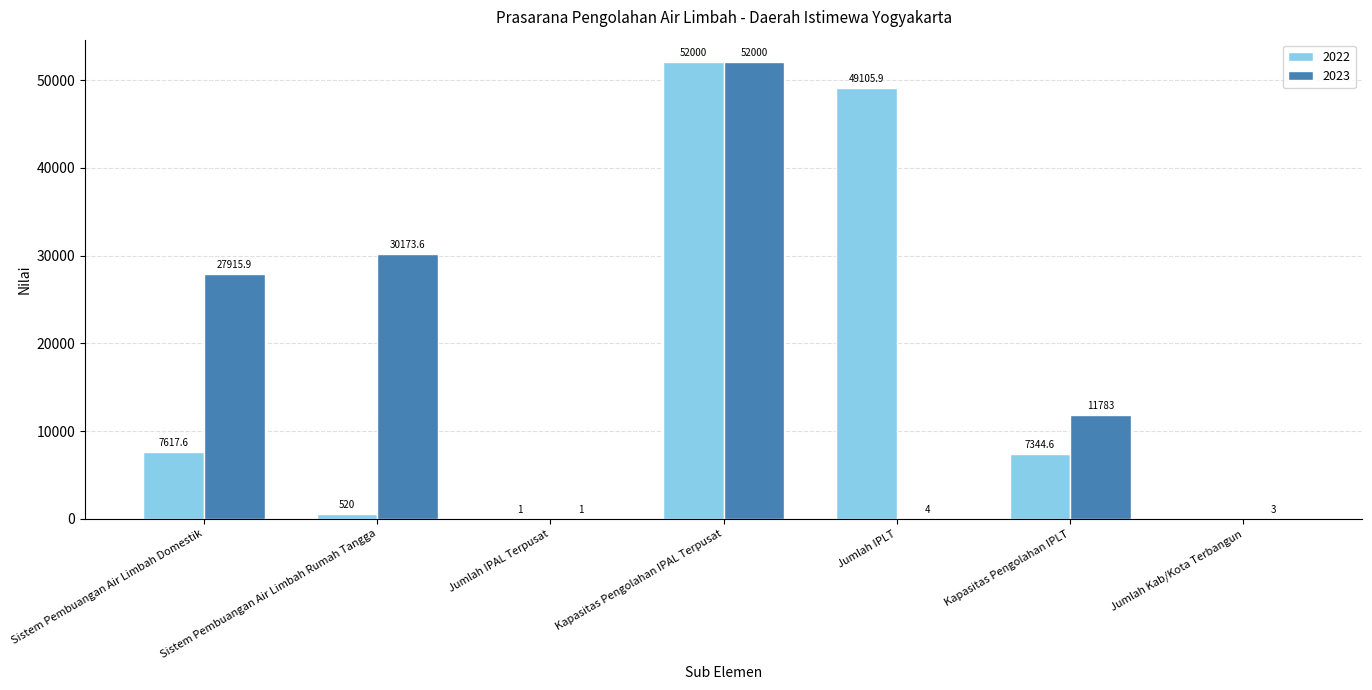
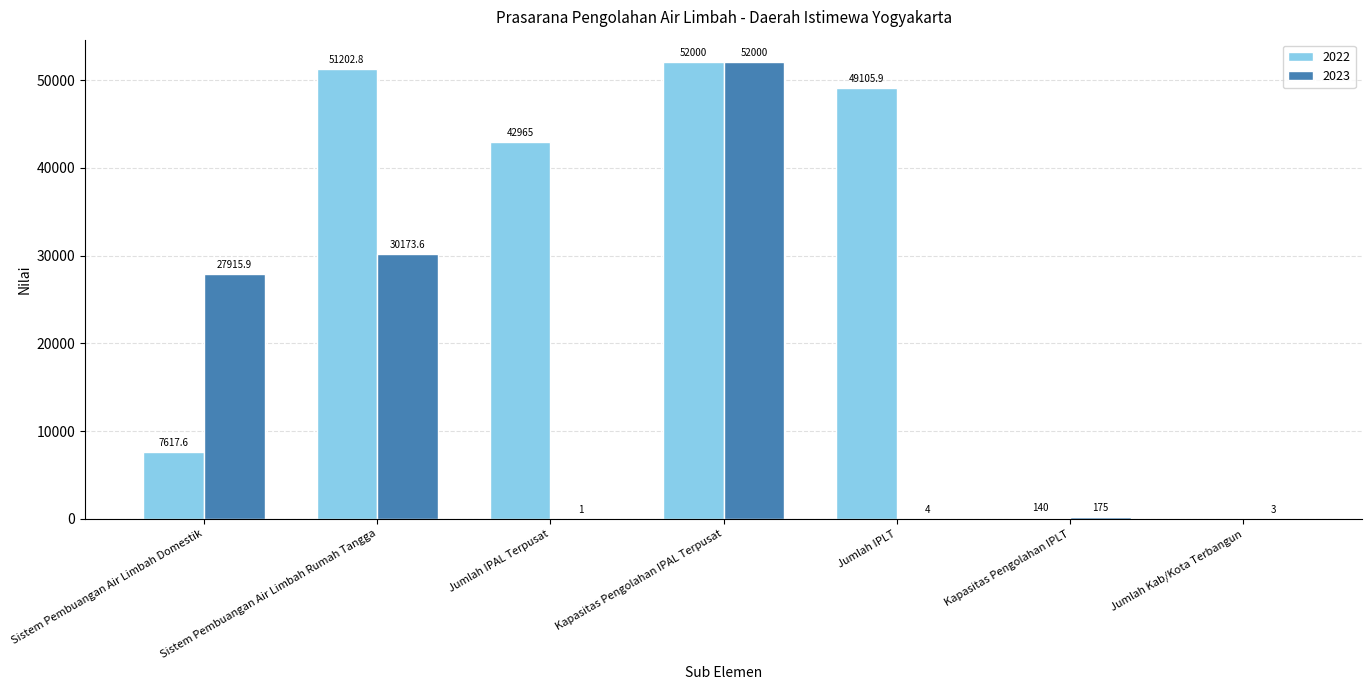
2022, Sistem Pembuangan Air Limbah Rumah Tangga: 520 -> 51202.8
2022, Jumlah IPAL Terpusat: 1 -> 42965
2022, Kapasitas Pengolahan IPLT: 7344.6 -> 140
2023, Kapasitas Pengolahan IPLT: 11783 -> 175
